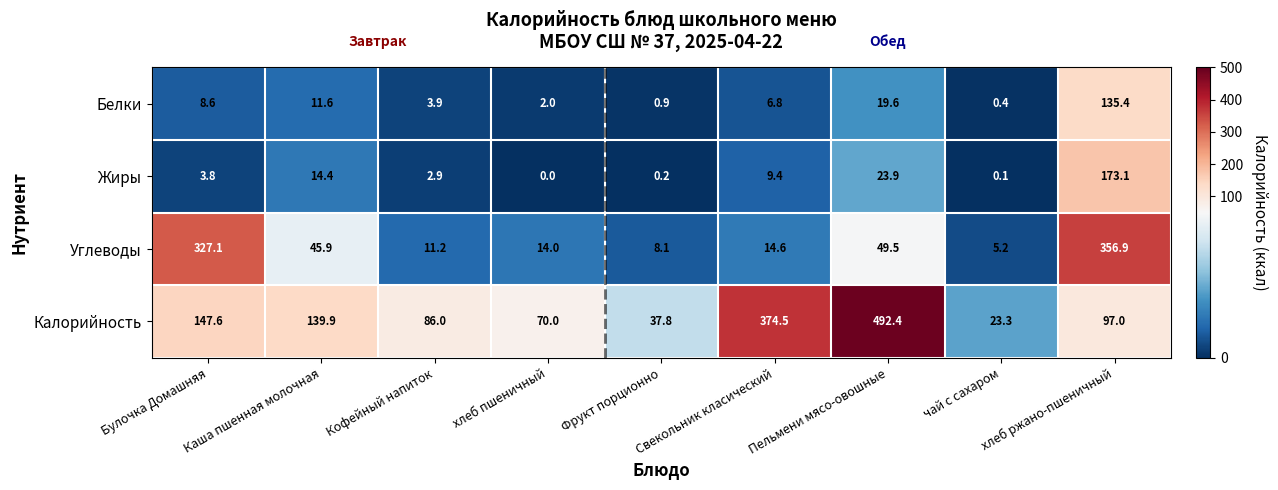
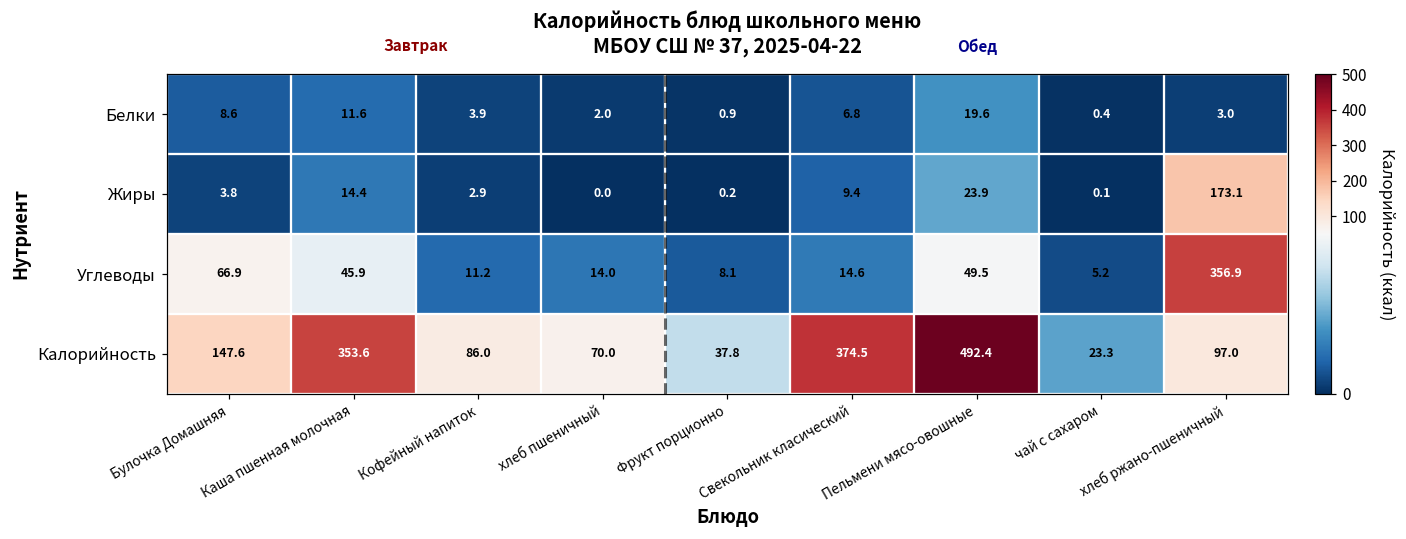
Белки, хлеб ржано-пшеничный: 135.4 -> 3.0
Углеводы, Булочка Домашняя: 327.1 -> 66.9
Калорийность, Каша пшенная молочная: 139.9 -> 353.6
